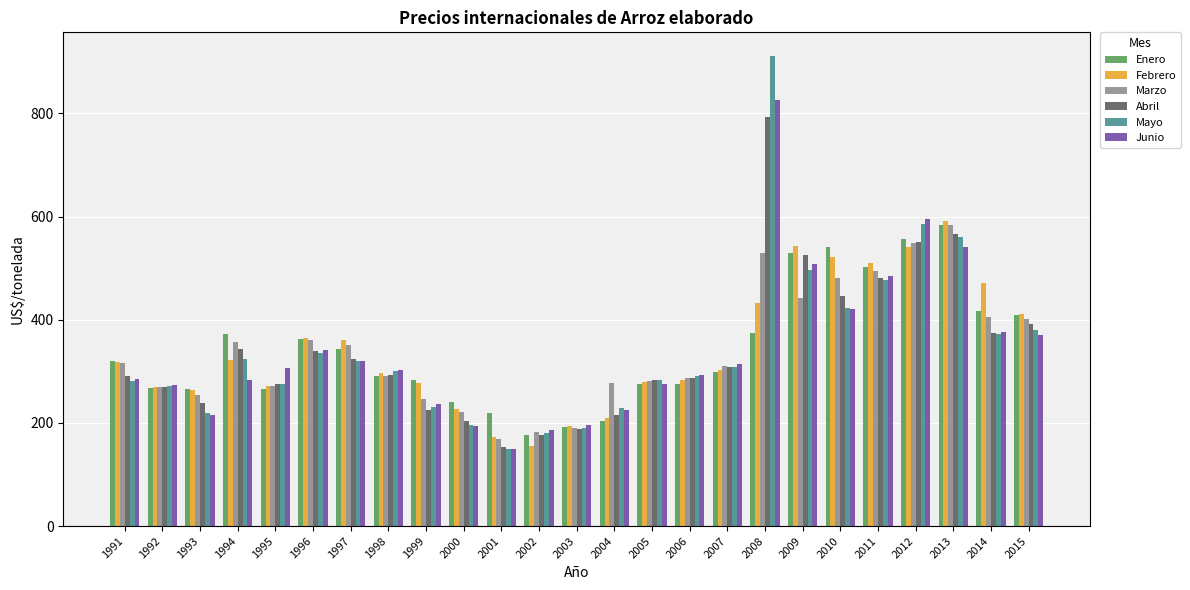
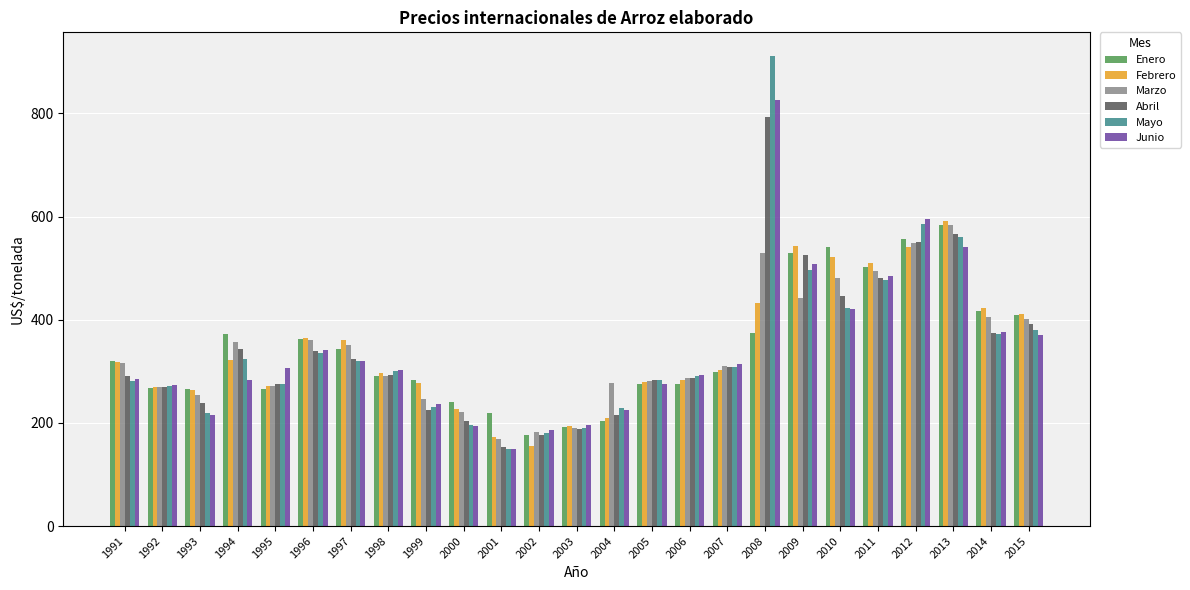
Febrero, 2014: 470 -> 420
